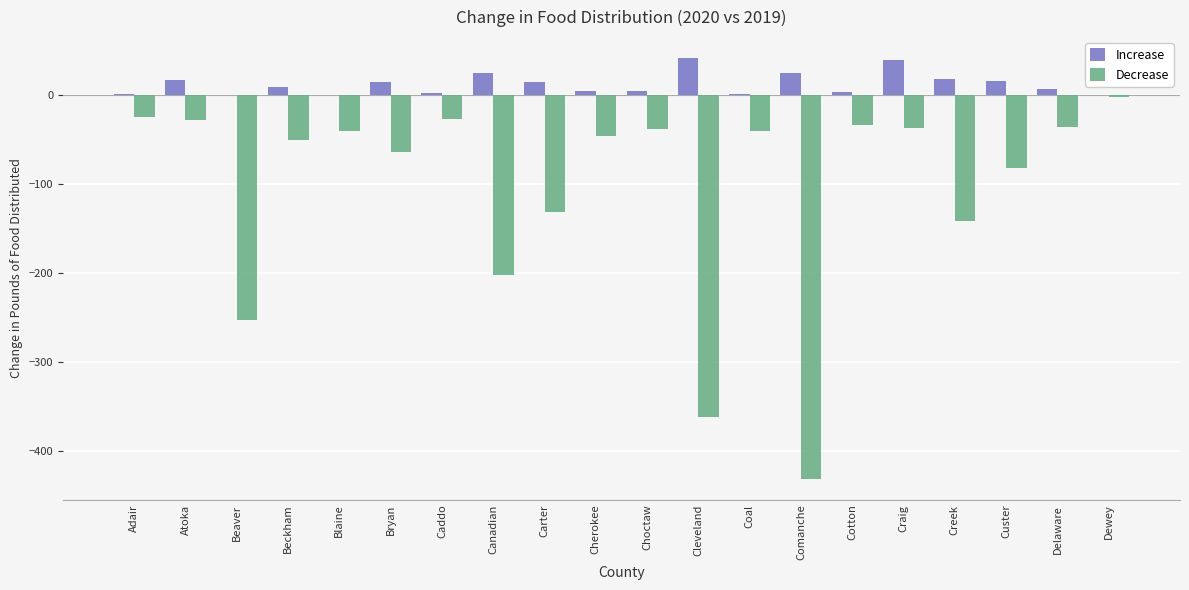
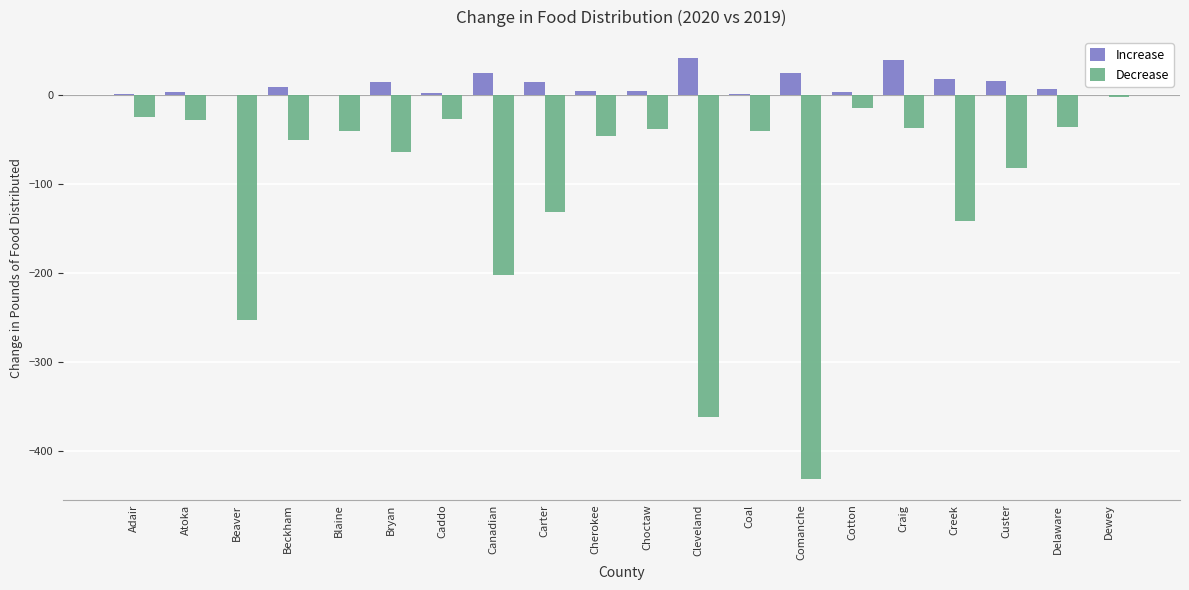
Increase, Atoka: 20 -> 0
Decrease, Cotton: -30 -> -10
